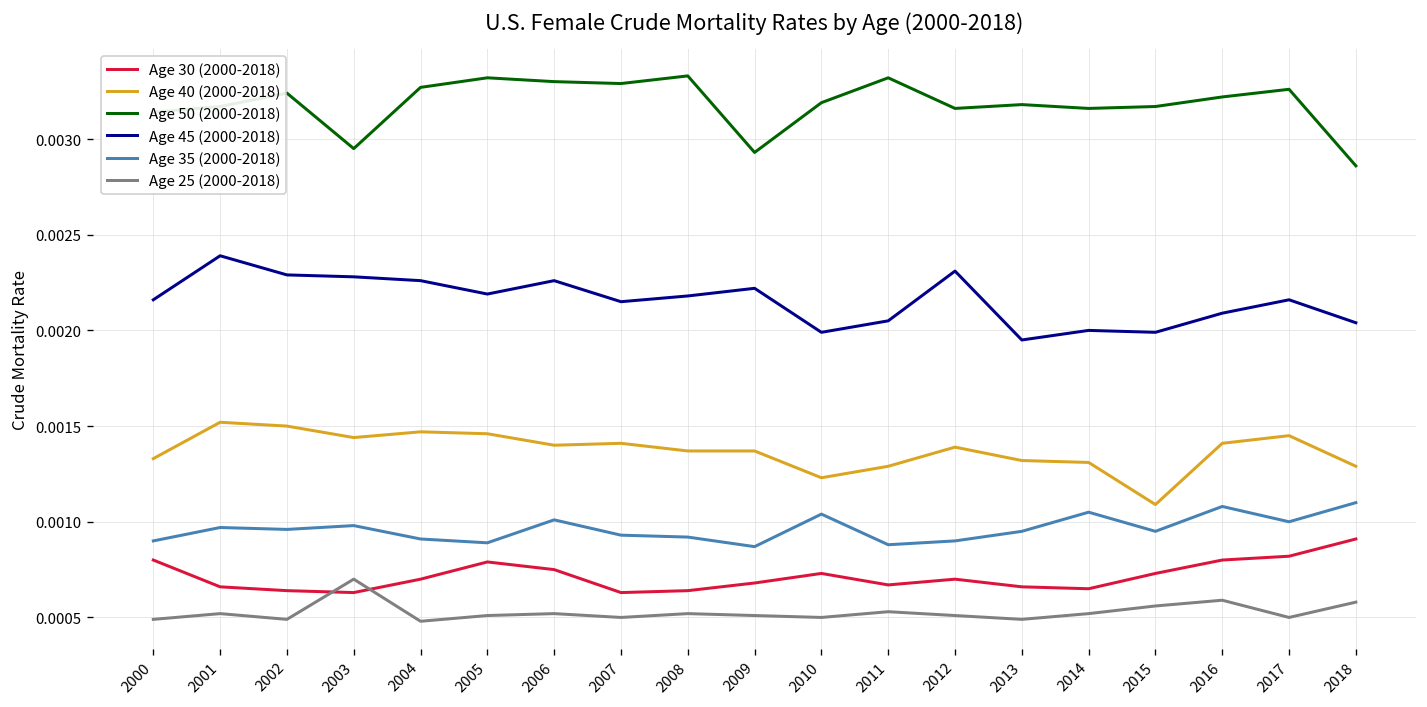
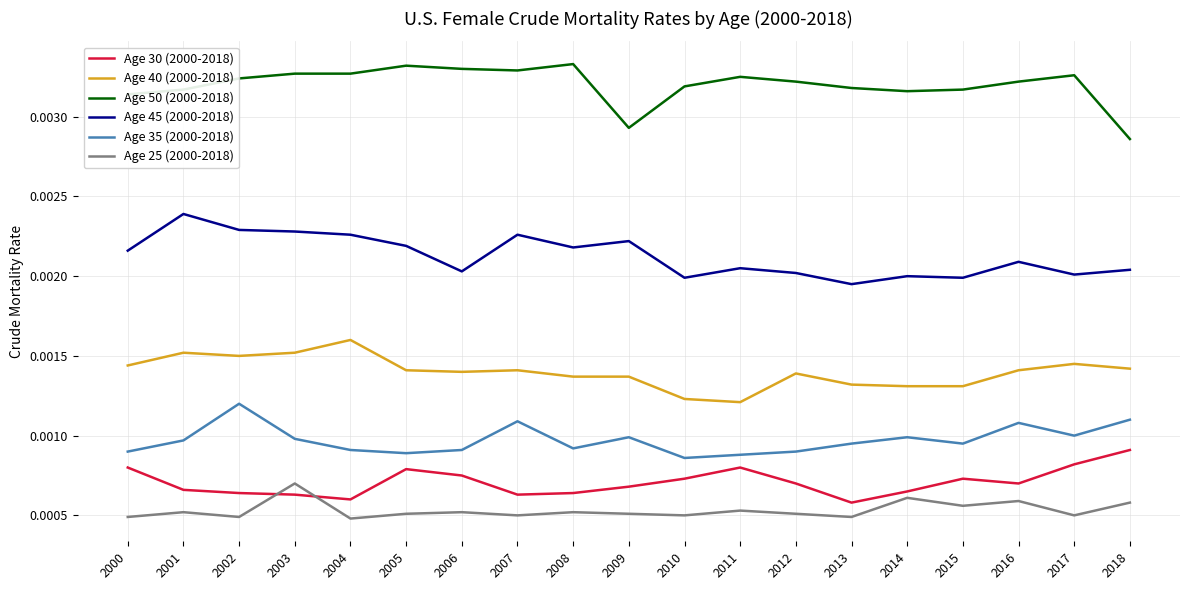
Age 40 (2000-2018), 2000: 0.00133 -> 0.00144
Age 35 (2000-2018), 2002: 0.00096 -> 0.00120
Age 40 (2000-2018), 2003: 0.00144 -> 0.00152
Age 50 (2000-2018), 2003: 0.00295 -> 0.00327
Age 30 (2000-2018), 2004: 0.0007 -> 0.0006
Age 40 (2000-2018), 2004: 0.00147 -> 0.00160
Age 40 (2000-2018), 2005: 0.00146 -> 0.00141
Age 45 (2000-2018), 2006: 0.00226 -> 0.00203
Age 35 (2000-2018), 2006: 0.00101 -> 0.00091
Age 45 (2000-2018), 2007: 0.00215 -> 0.00226
Age 35 (2000-2018), 2007: 0.00093 -> 0.00109
Age 35 (2000-2018), 2009: 0.00087 -> 0.00099
Age 35 (2000-2018), 2010: 0.00104 -> 0.00086
Age 30 (2000-2018), 2011: 0.00067 -> 0.00080
Age 40 (2000-2018), 2011: 0.00129 -> 0.00121
Age 50 (2000-2018), 2011: 0.00332 -> 0.00325
Age 50 (2000-2018), 2012: 0.00316 -> 0.00322
Age 45 (2000-2018), 2012: 0.00231 -> 0.00202
Age 30 (2000-2018), 2013: 0.00066 -> 0.00058
Age 35 (2000-2018), 2014: 0.00105 -> 0.00099
Age 25 (2000-2018), 2014: 0.00052 -> 0.00061
Age 40 (2000-2018), 2015: 0.00109 -> 0.00131
Age 30 (2000-2018), 2016: 0.0008 -> 0.0007
Age 45 (2000-2018), 2017: 0.00216 -> 0.00201
Age 40 (2000-2018), 2018: 0.00129 -> 0.00142
